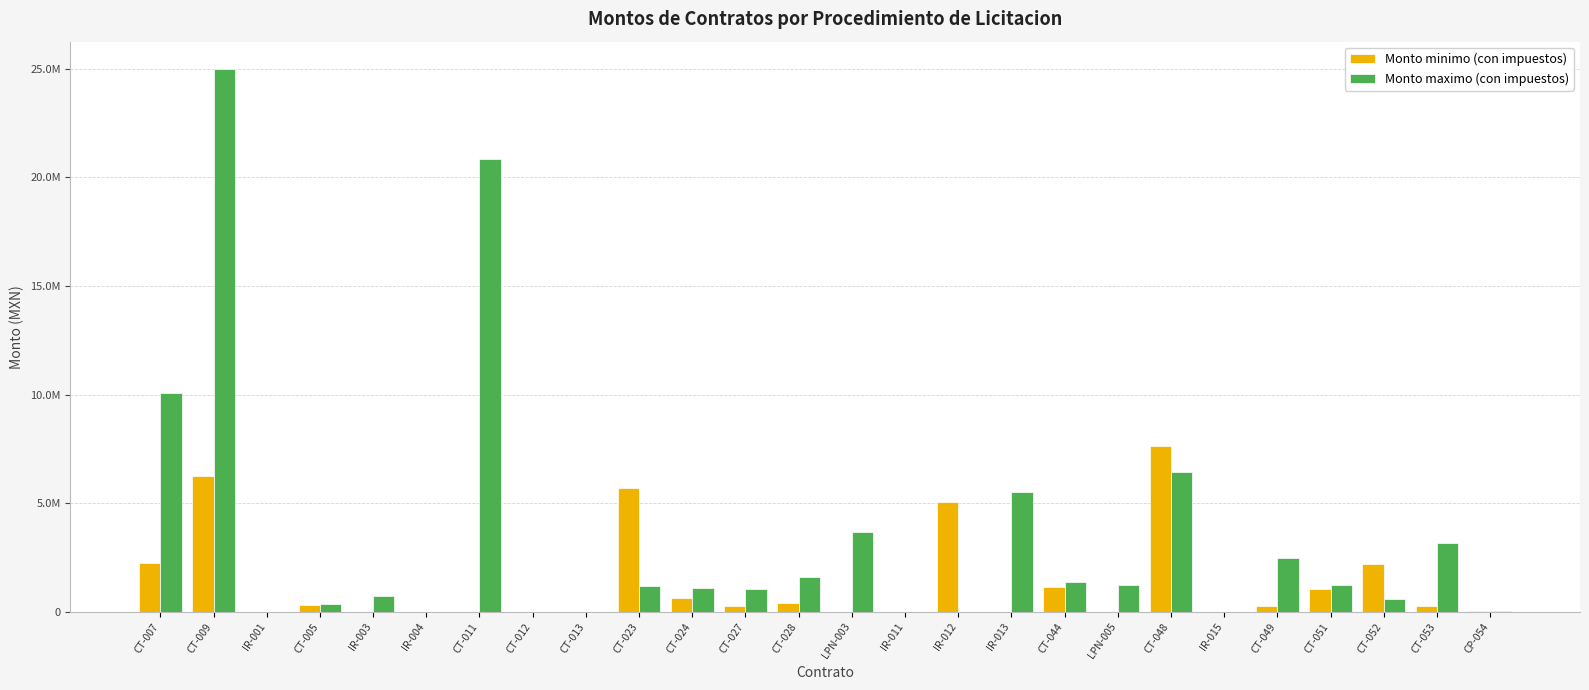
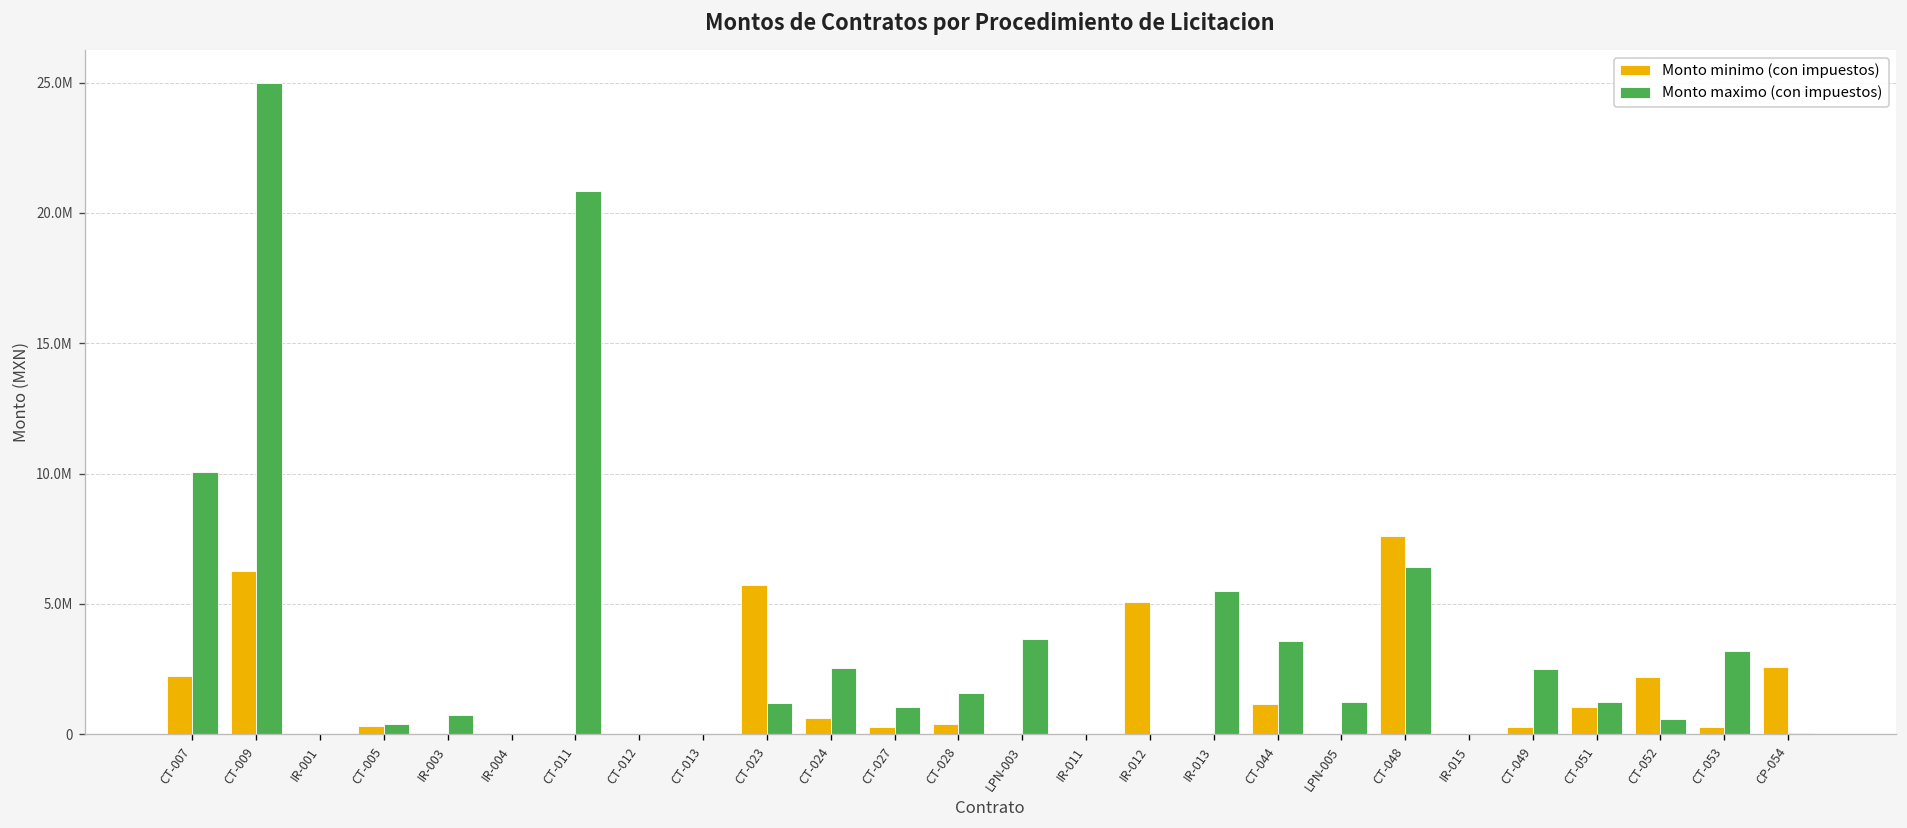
Monto maximo (con impuestos), CT-024: 1100000 -> 2600000
Monto maximo (con impuestos), CT-044: 1400000 -> 3600000
Monto minimo (con impuestos), CP-054: 0 -> 2600000
